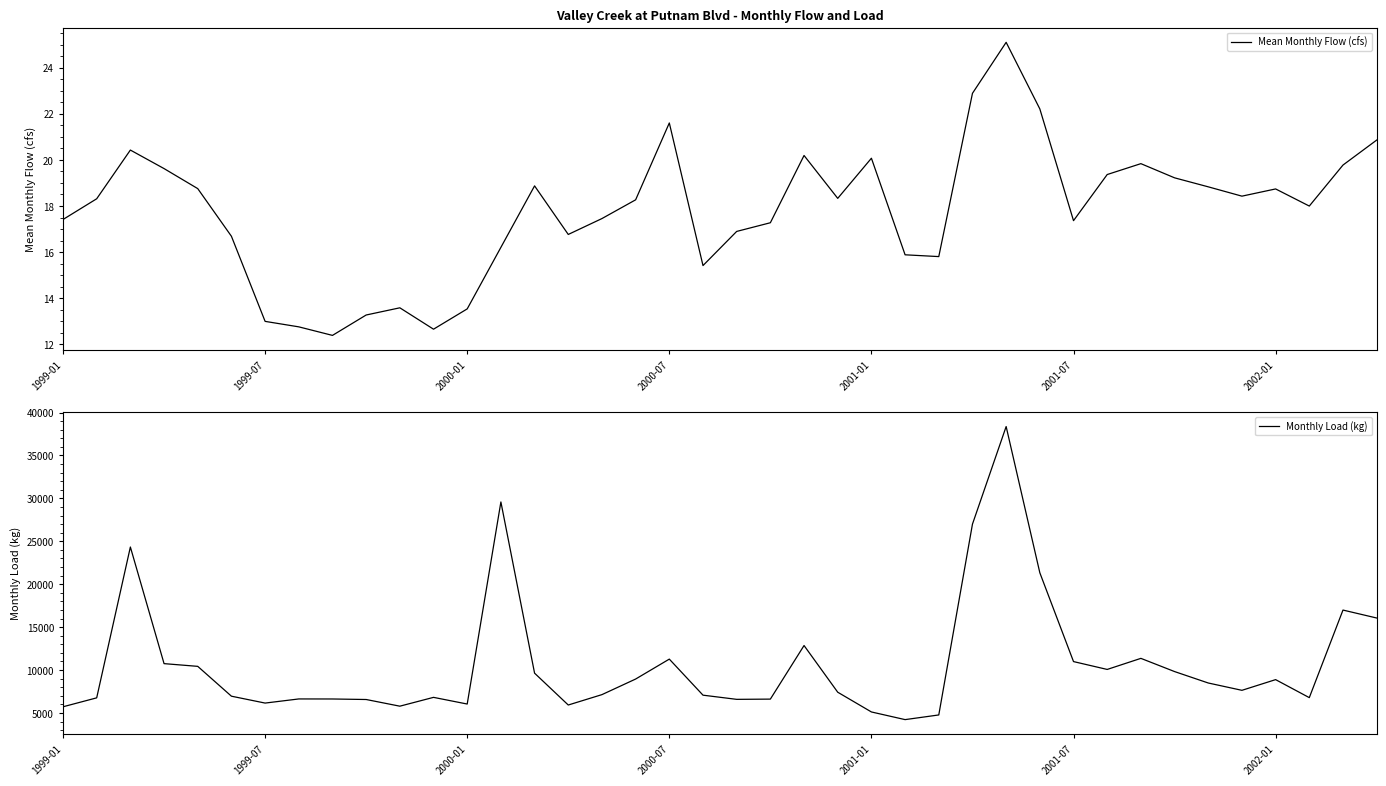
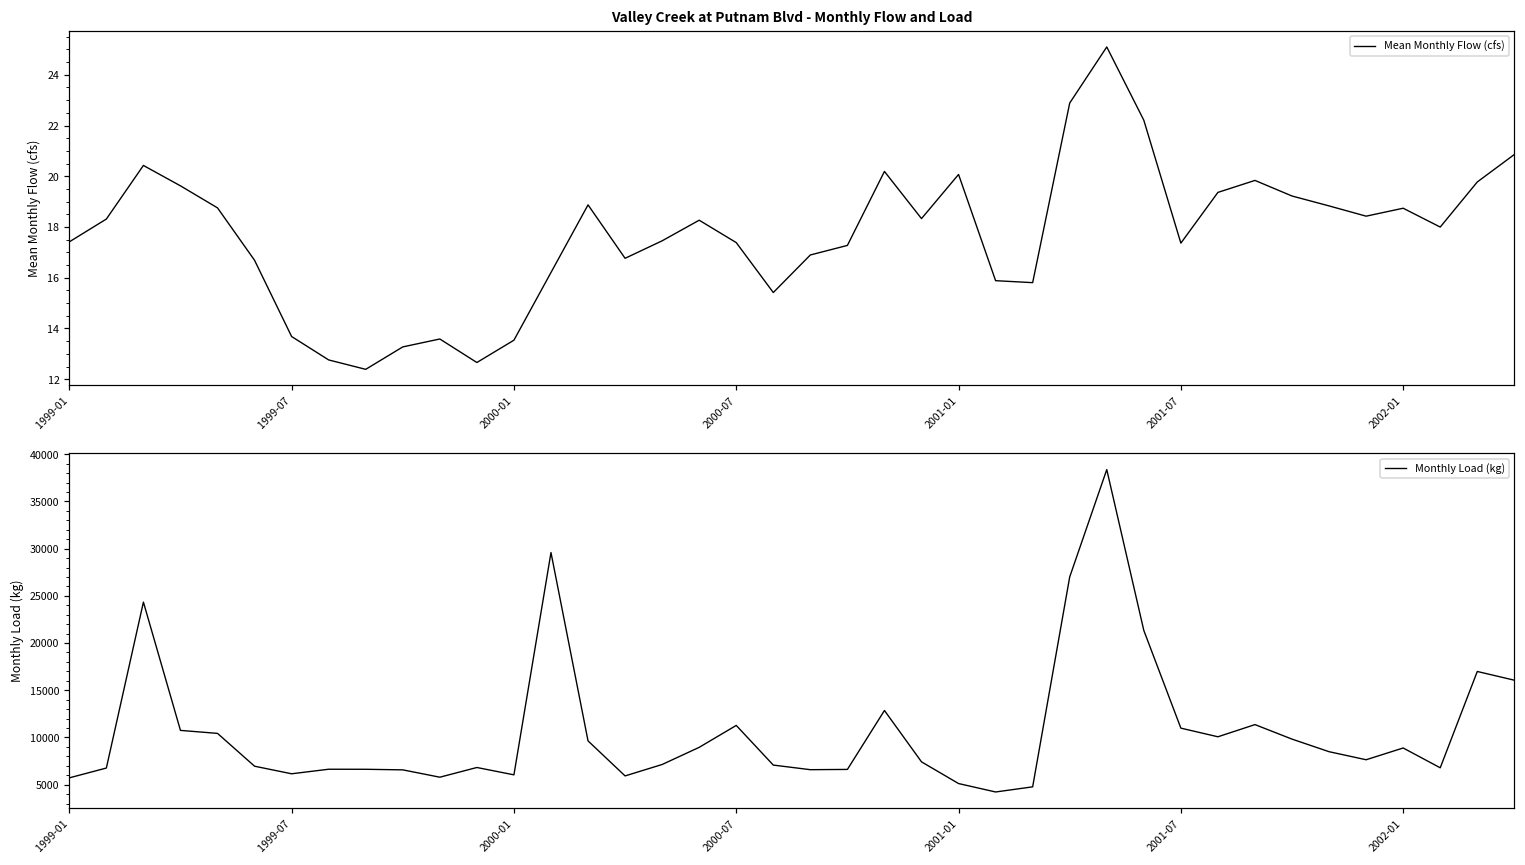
Valley Creek at Putnam Blvd - Monthly Flow and Load, 1999-07: 13.0 -> 13.7
Valley Creek at Putnam Blvd - Monthly Flow and Load, 2000-07: 21.6 -> 17.4
